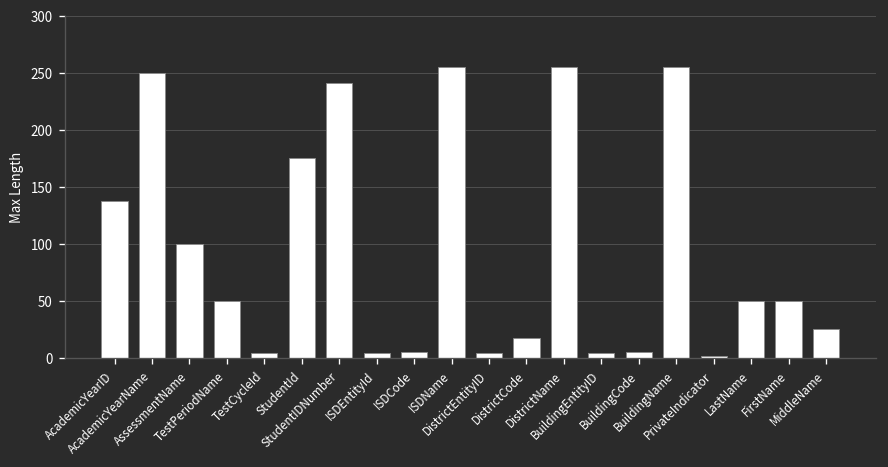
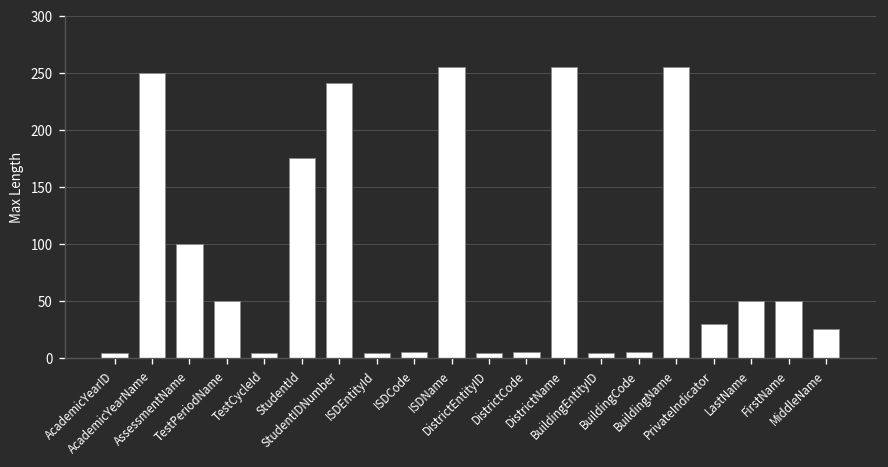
AcademicYearID: 140 -> 0
DistrictCode: 20 -> 10
PrivateIndicator: 0 -> 30
